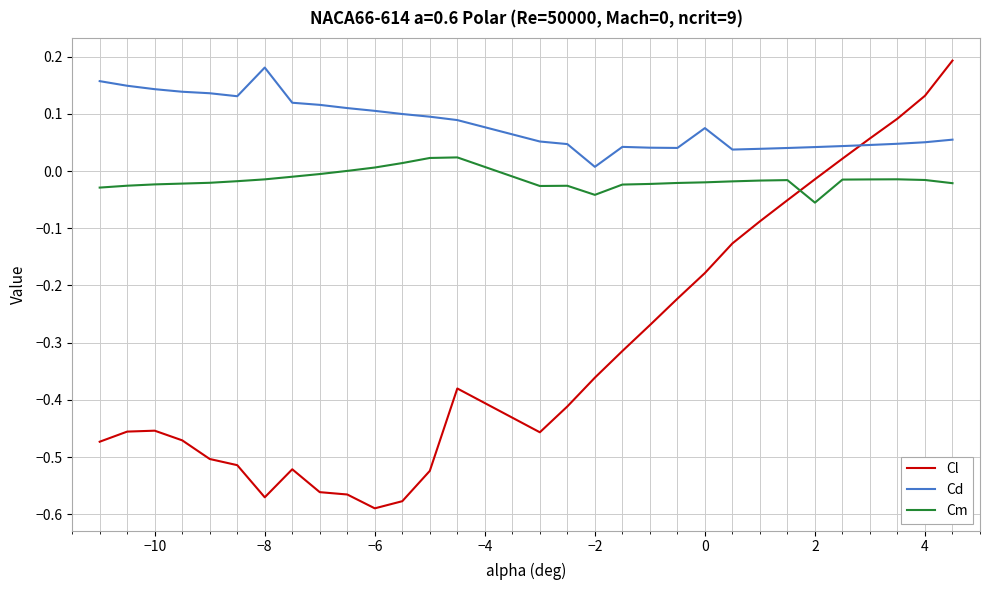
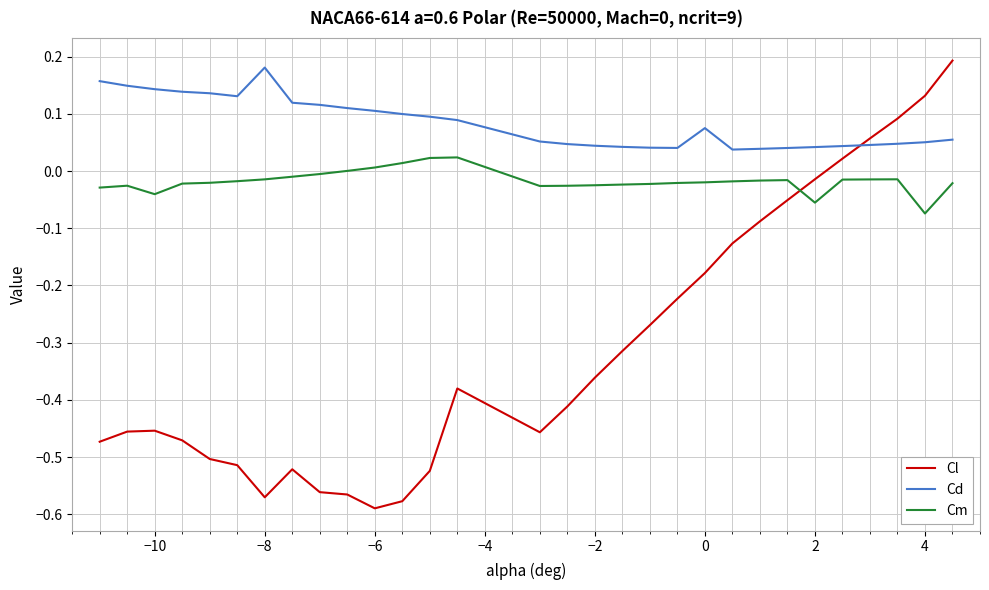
Cm, −10: -0.02 -> -0.04
Cd, −2: 0.01 -> 0.04
Cm, −2: -0.04 -> -0.02
Cm, 4: -0.02 -> -0.07
